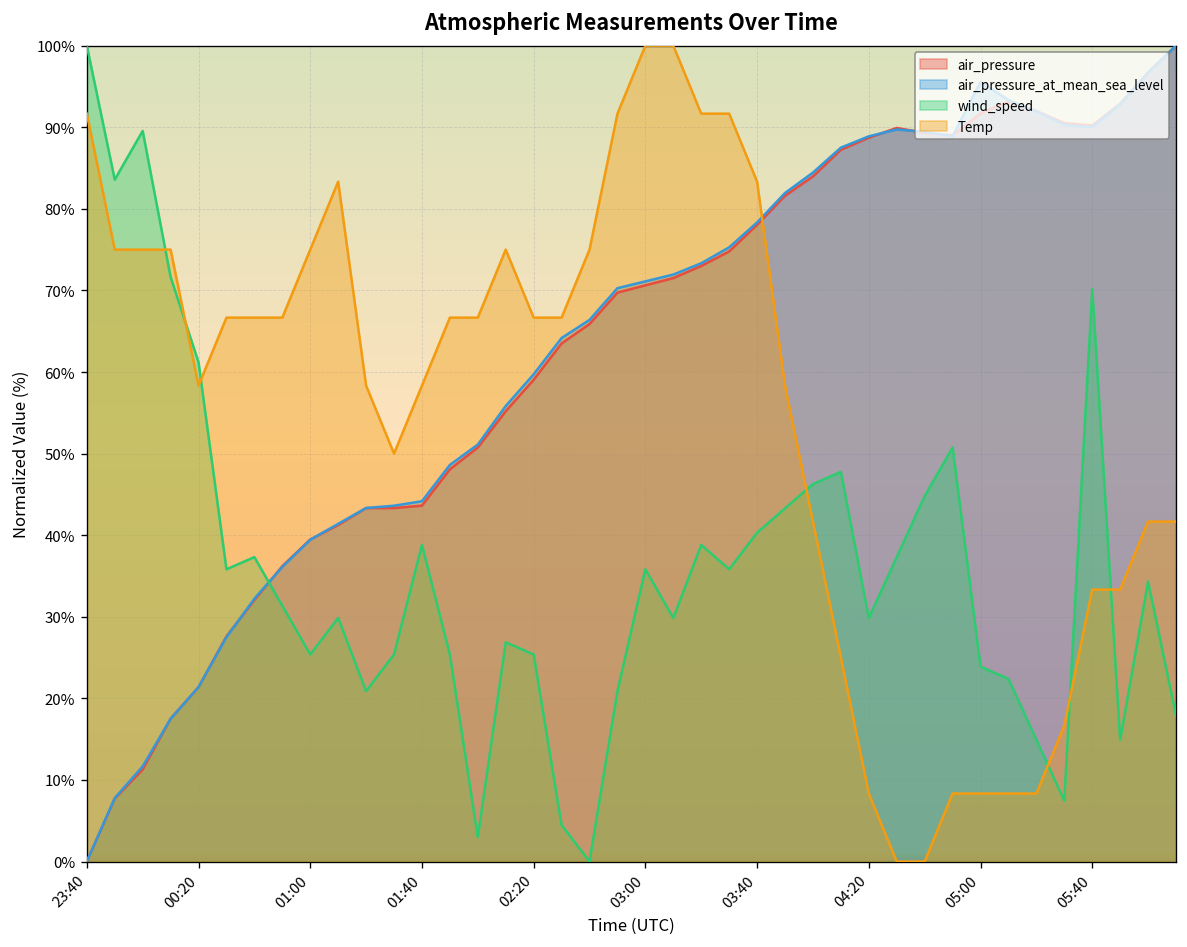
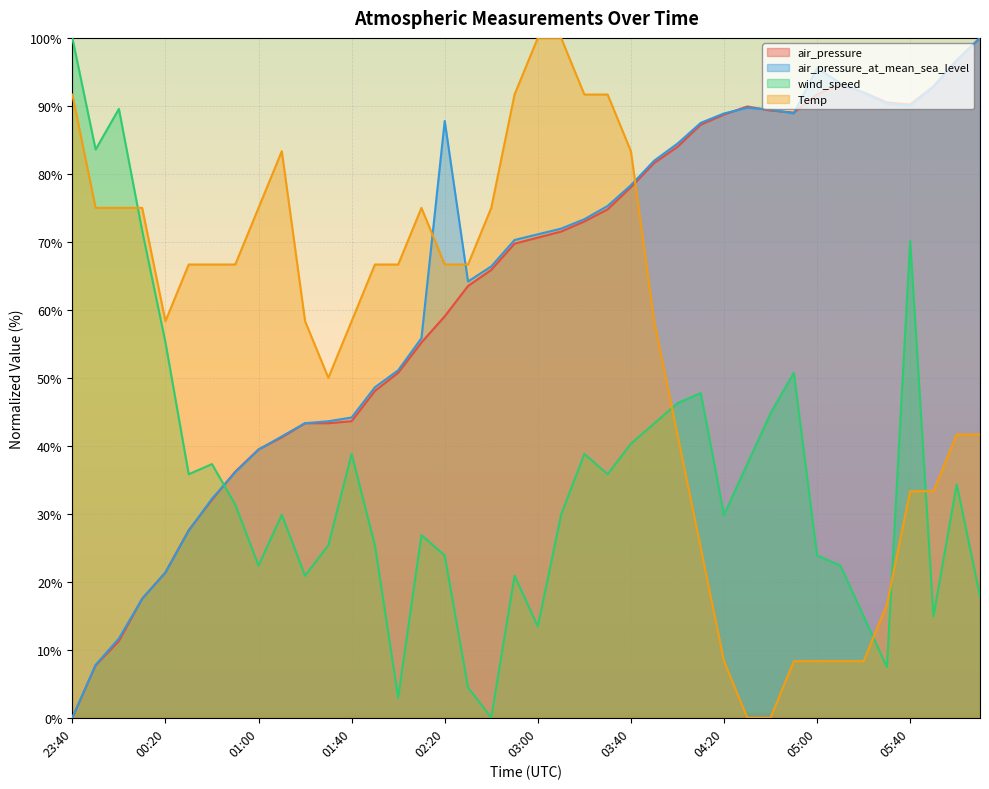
wind_speed, 00:20: 61% -> 55%
wind_speed, 01:00: 25% -> 22%
air_pressure_at_mean_sea_level, 02:20: 60% -> 88%
wind_speed, 02:20: 25% -> 24%
wind_speed, 03:00: 36% -> 13%
